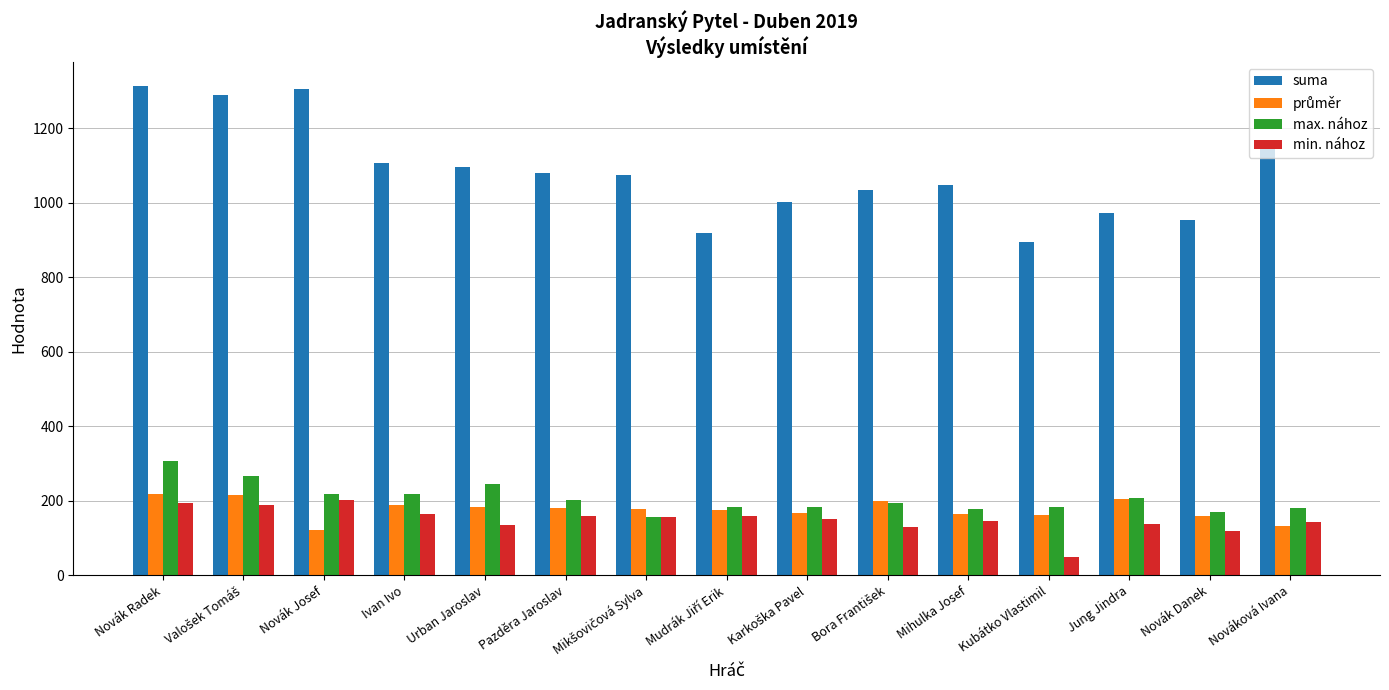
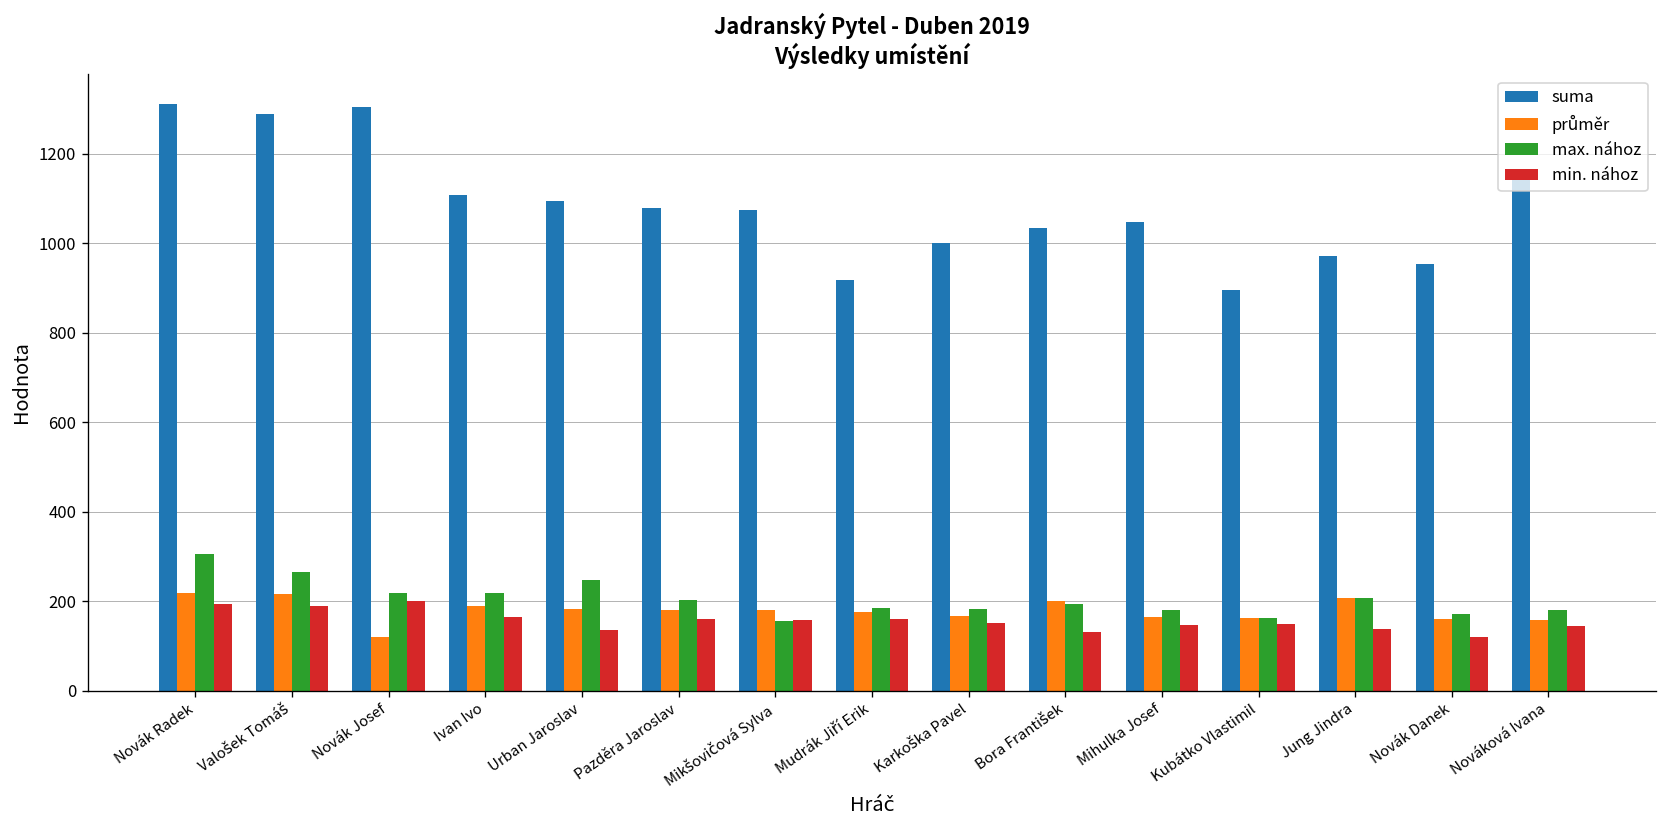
max. nához, Kubátko Vlastimil: 180 -> 160
min. nához, Kubátko Vlastimil: 50 -> 150
průměr, Nováková Ivana: 130 -> 160
